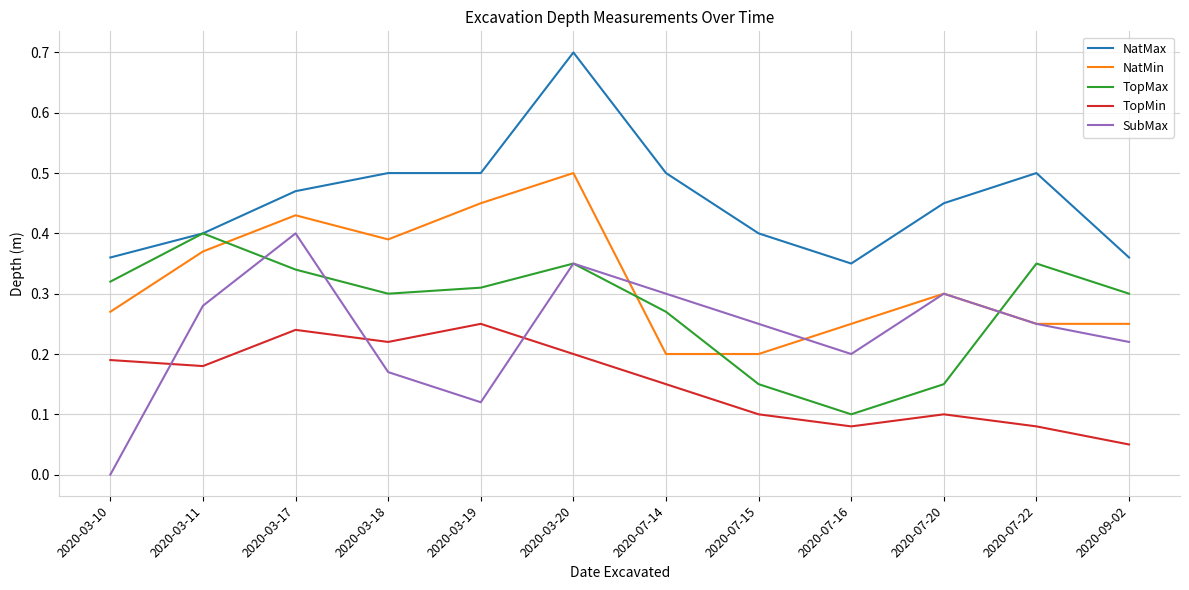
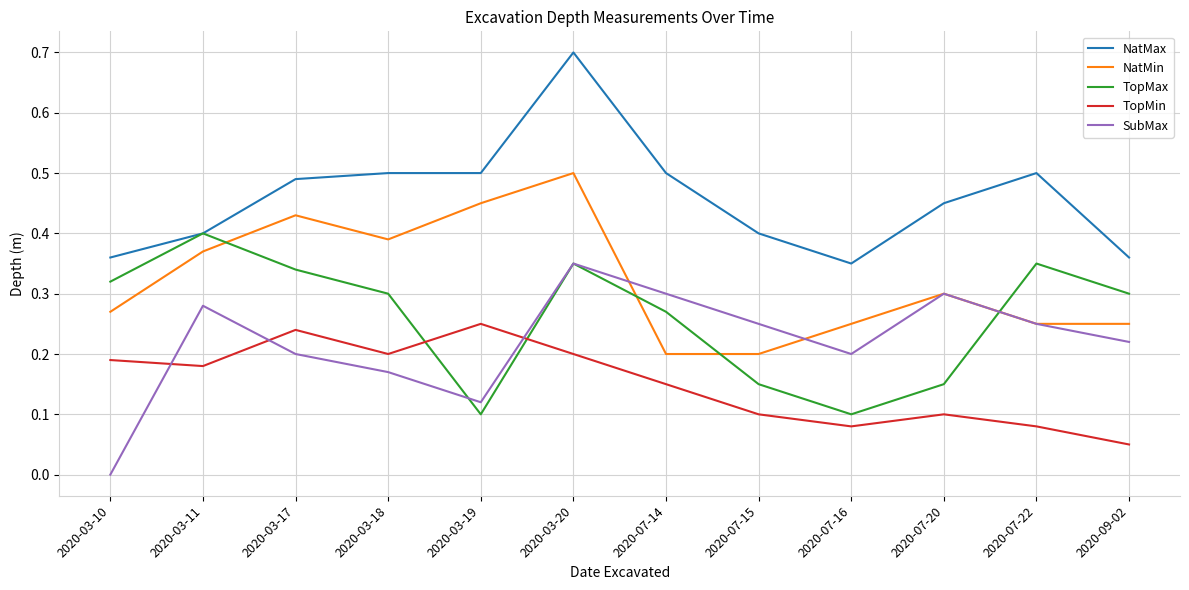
NatMax, 2020-03-17: 0.47 -> 0.49
SubMax, 2020-03-17: 0.4 -> 0.2
TopMin, 2020-03-18: 0.22 -> 0.20
TopMax, 2020-03-19: 0.31 -> 0.10
